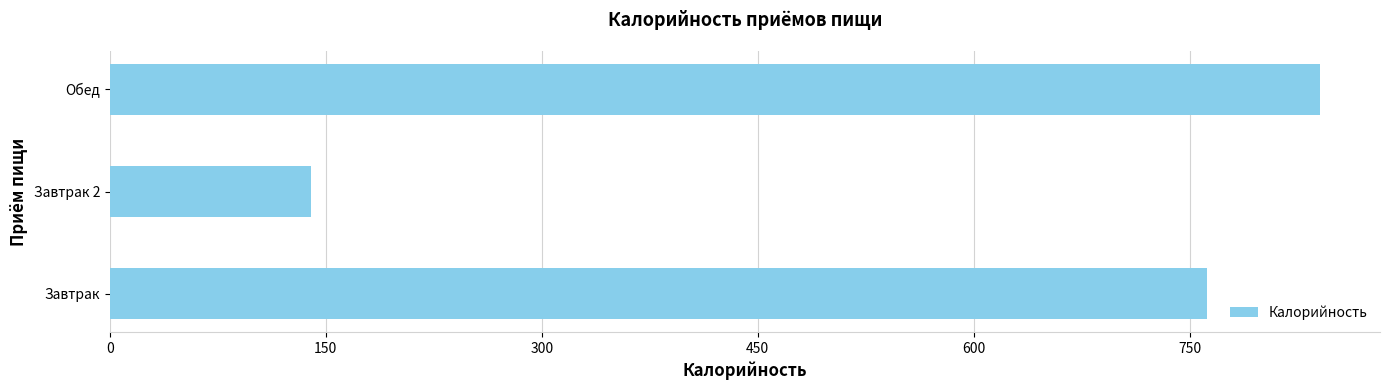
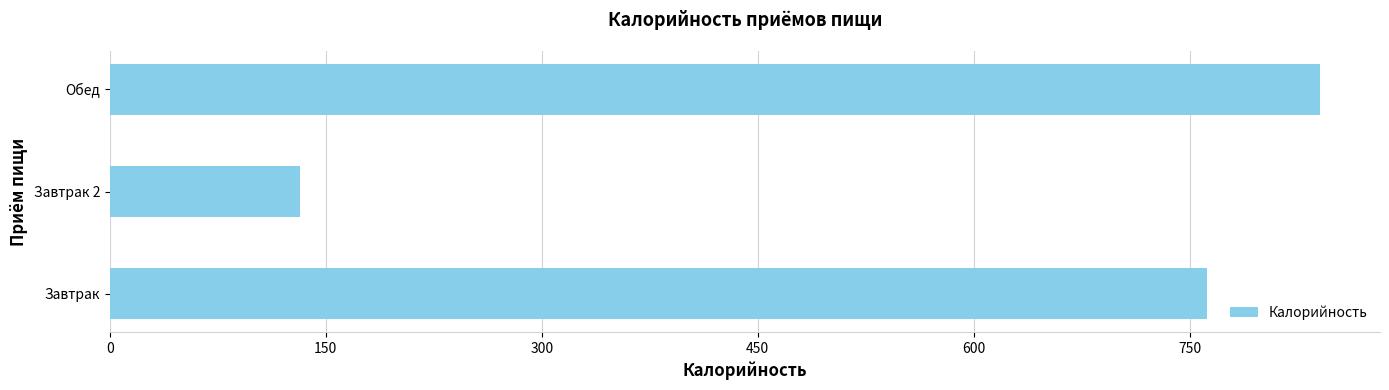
Завтрак 2: 140 -> 132
